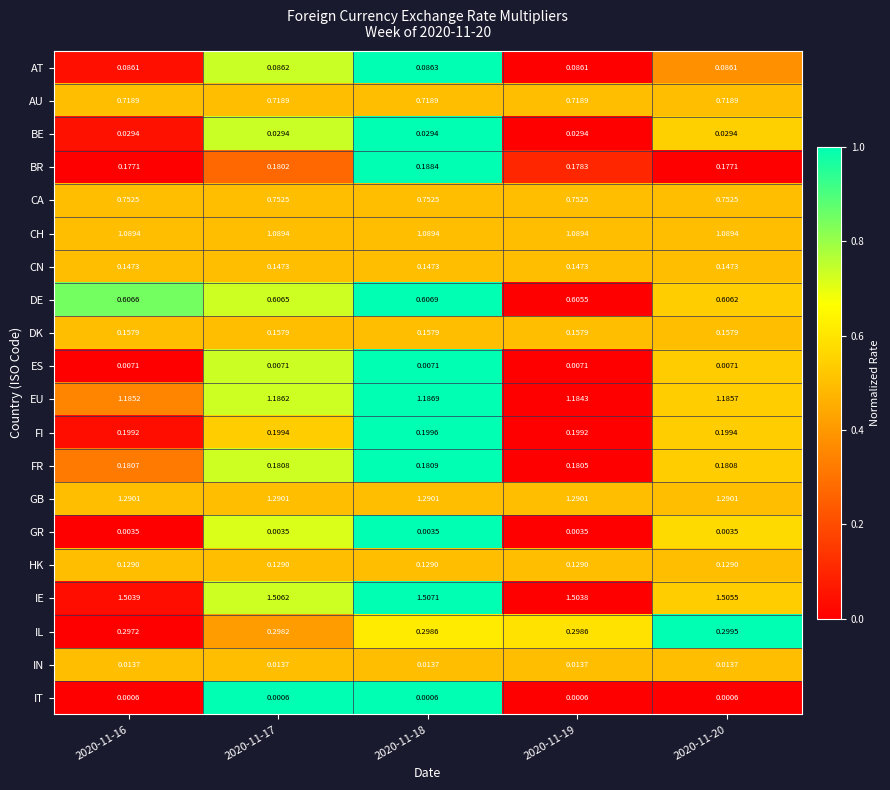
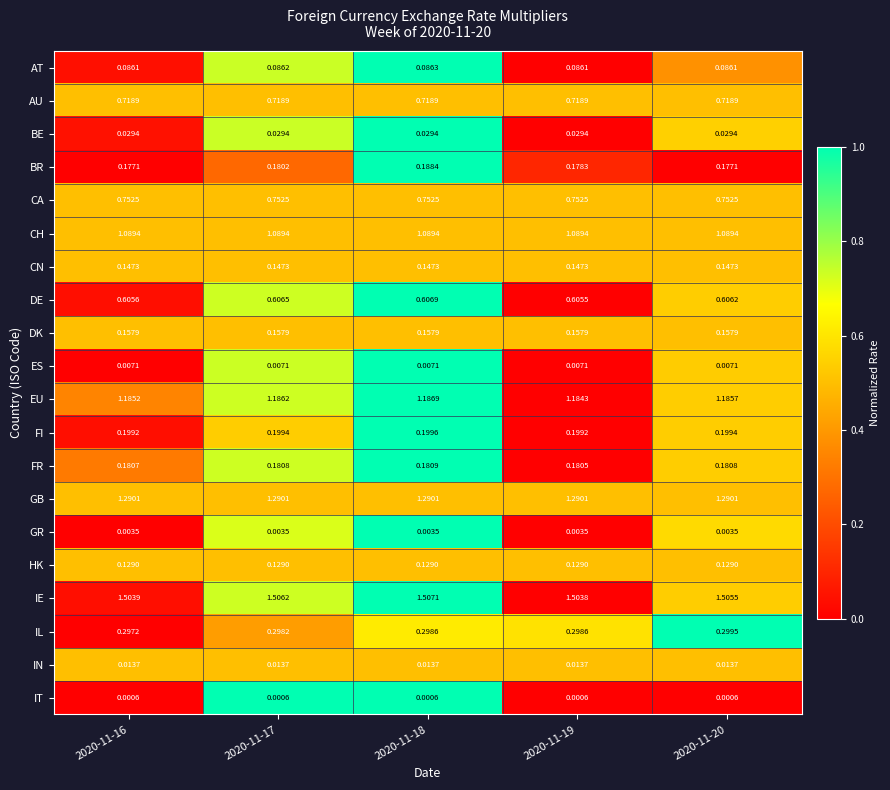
DE, 2020-11-16: 0.6066 -> 0.6056
